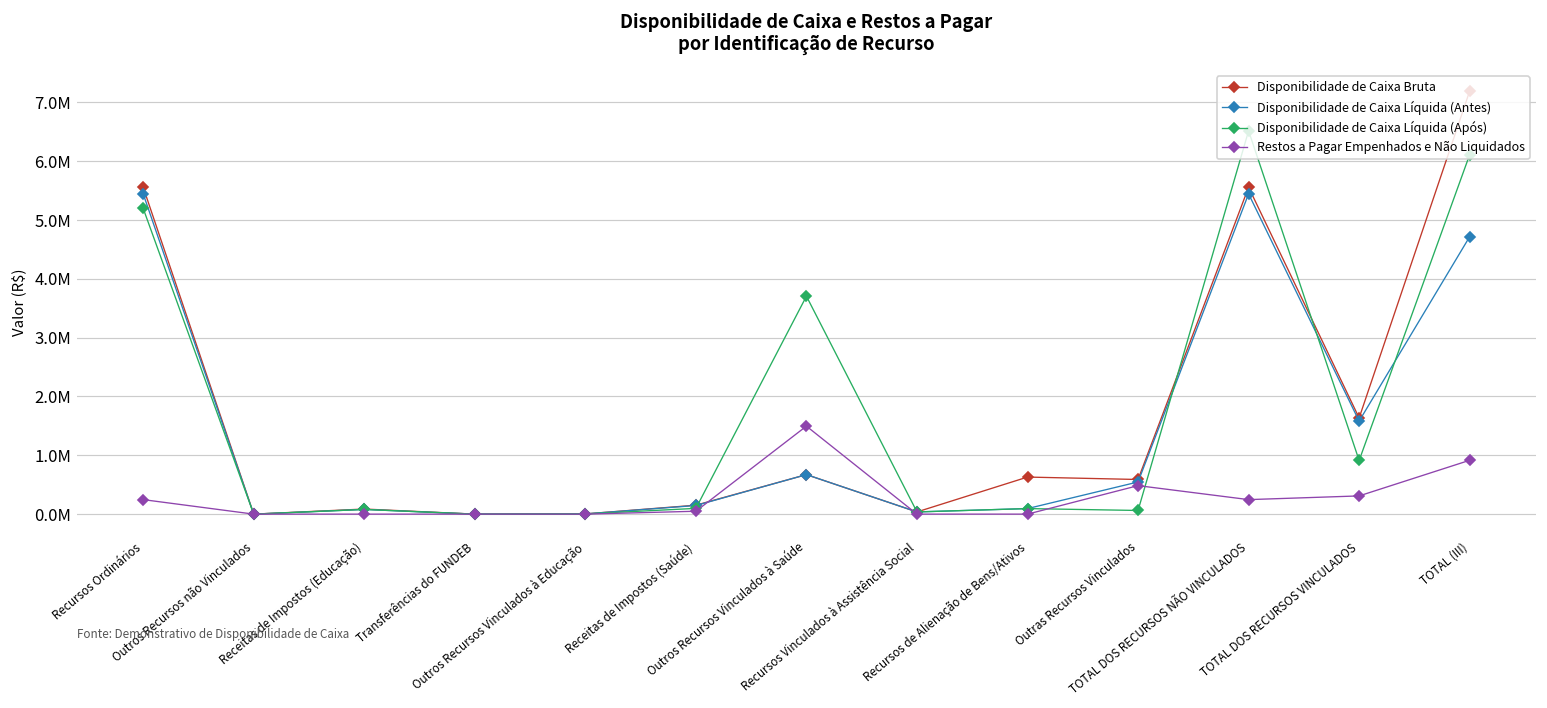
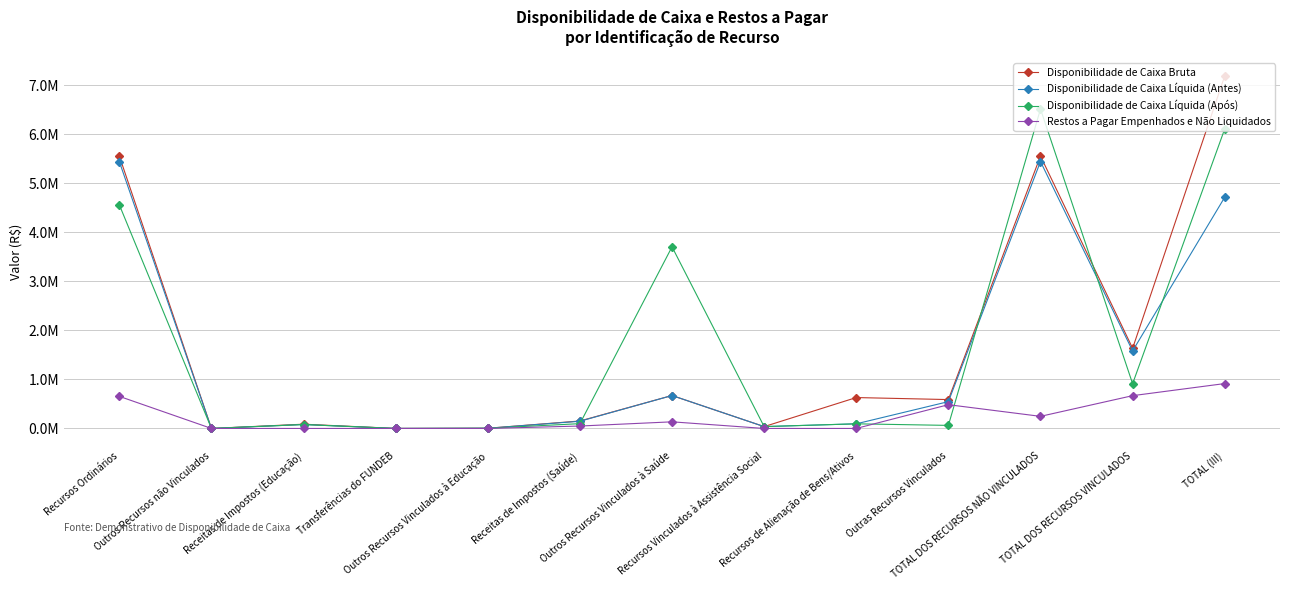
Disponibilidade de Caixa Líquida (Após), Recursos Ordinários: 5200000 -> 4600000
Restos a Pagar Empenhados e Não Liquidados, Recursos Ordinários: 200000 -> 700000
Restos a Pagar Empenhados e Não Liquidados, Outros Recursos Vinculados à Saúde: 1500000 -> 100000
Restos a Pagar Empenhados e Não Liquidados, TOTAL DOS RECURSOS VINCULADOS: 300000 -> 700000
